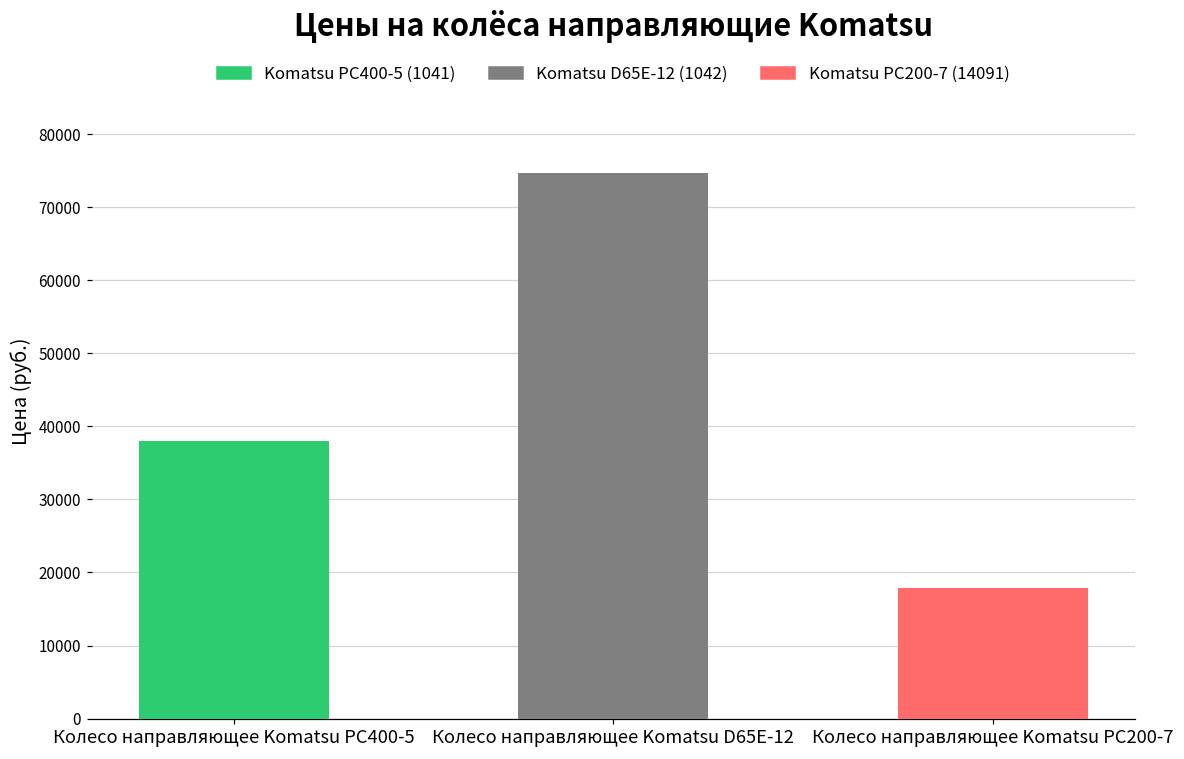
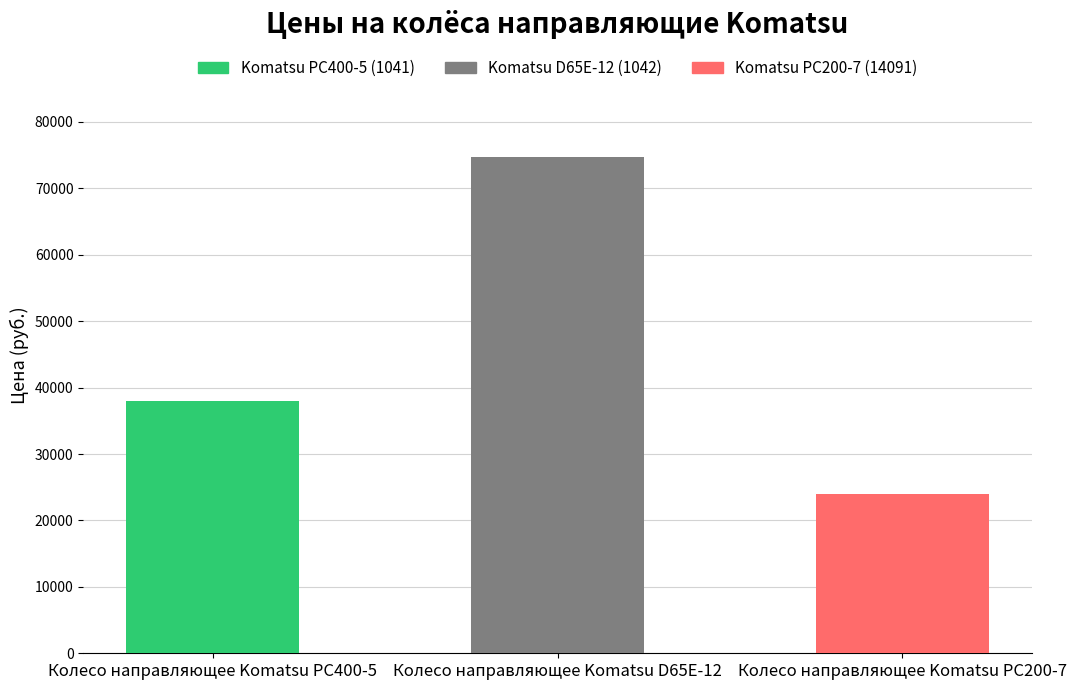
Колесо направляющее Komatsu PC200-7: 18000 -> 24000
